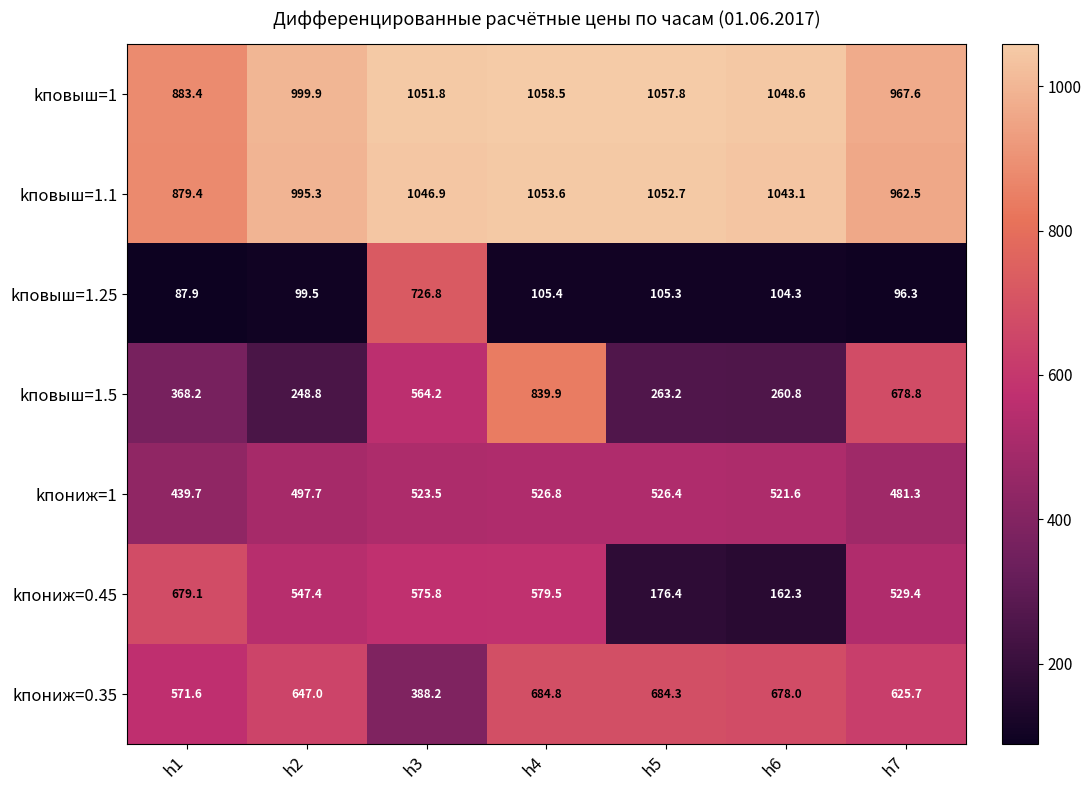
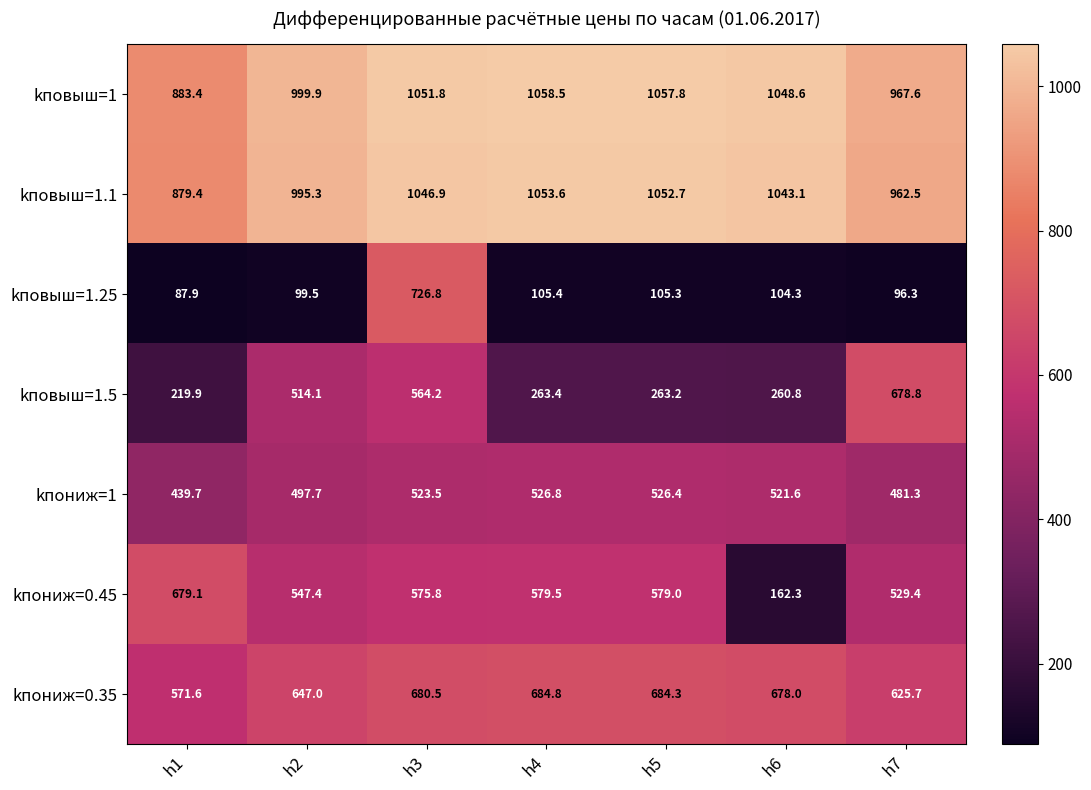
kповыш=1.5, h1: 368.2 -> 219.9
kповыш=1.5, h2: 248.8 -> 514.1
kповыш=1.5, h4: 839.9 -> 263.4
kпониж=0.45, h5: 176.4 -> 579.0
kпониж=0.35, h3: 388.2 -> 680.5
